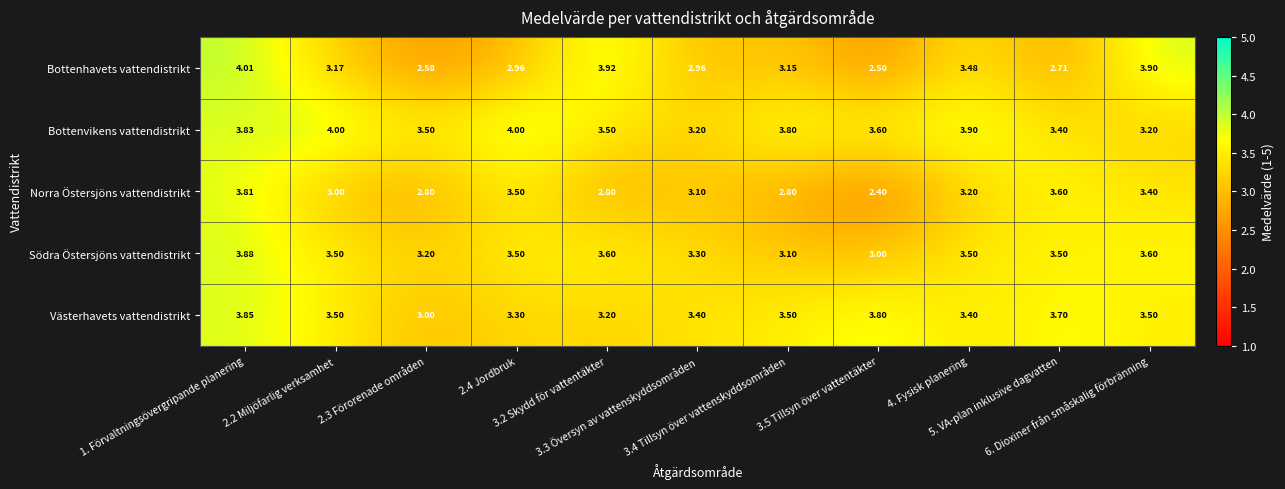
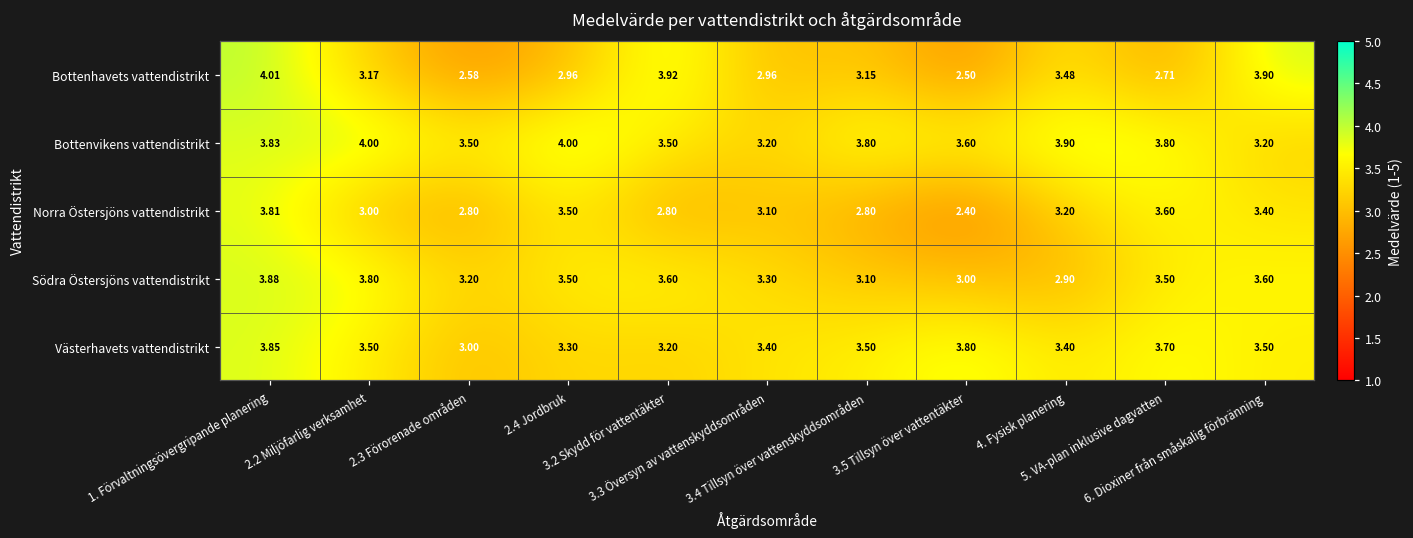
Bottenvikens vattendistrikt, 5. VA-plan inklusive dagvatten: 3.40 -> 3.80
Södra Östersjöns vattendistrikt, 2.2 Miljöfarlig verksamhet: 3.50 -> 3.80
Södra Östersjöns vattendistrikt, 4. Fysisk planering: 3.50 -> 2.90
